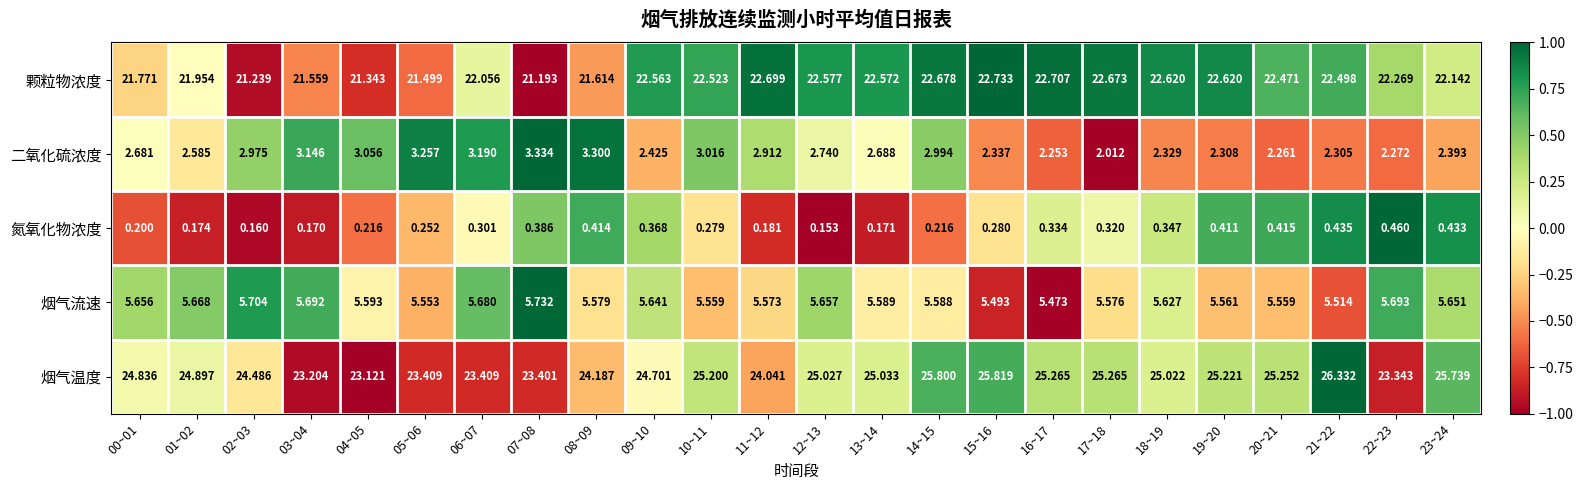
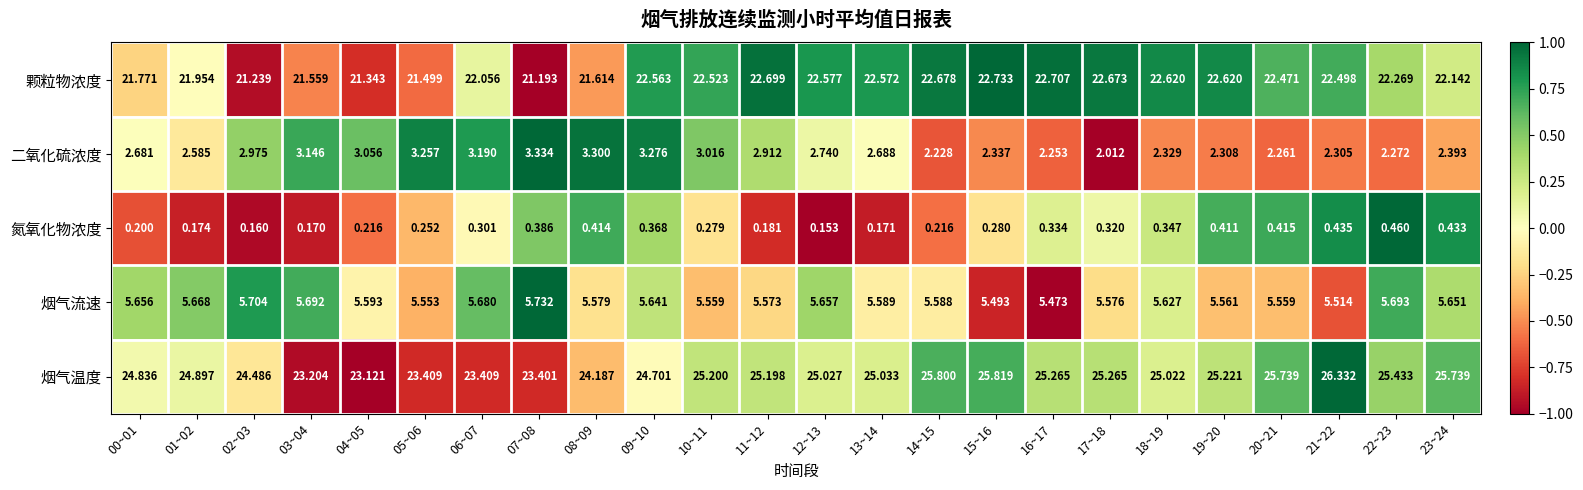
二氧化硫浓度, 09~10: 2.425 -> 3.276
二氧化硫浓度, 14~15: 2.994 -> 2.228
烟气温度, 11~12: 24.041 -> 25.198
烟气温度, 20~21: 25.252 -> 25.739
烟气温度, 22~23: 23.343 -> 25.433
